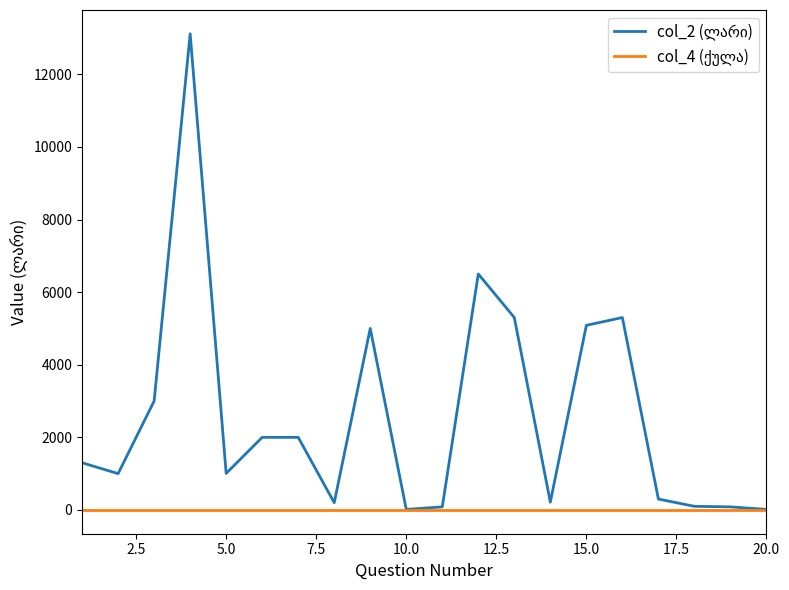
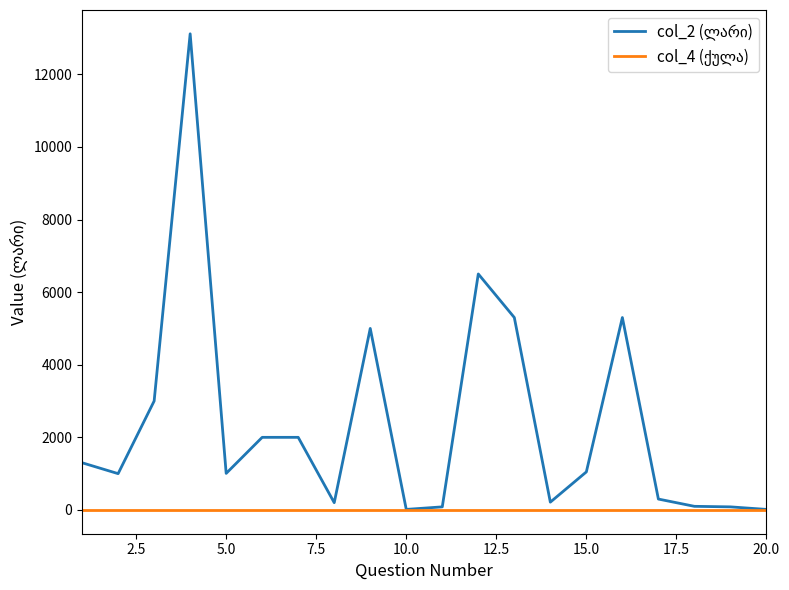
col_2 (ლარი), 15.0: 5100 -> 1000
